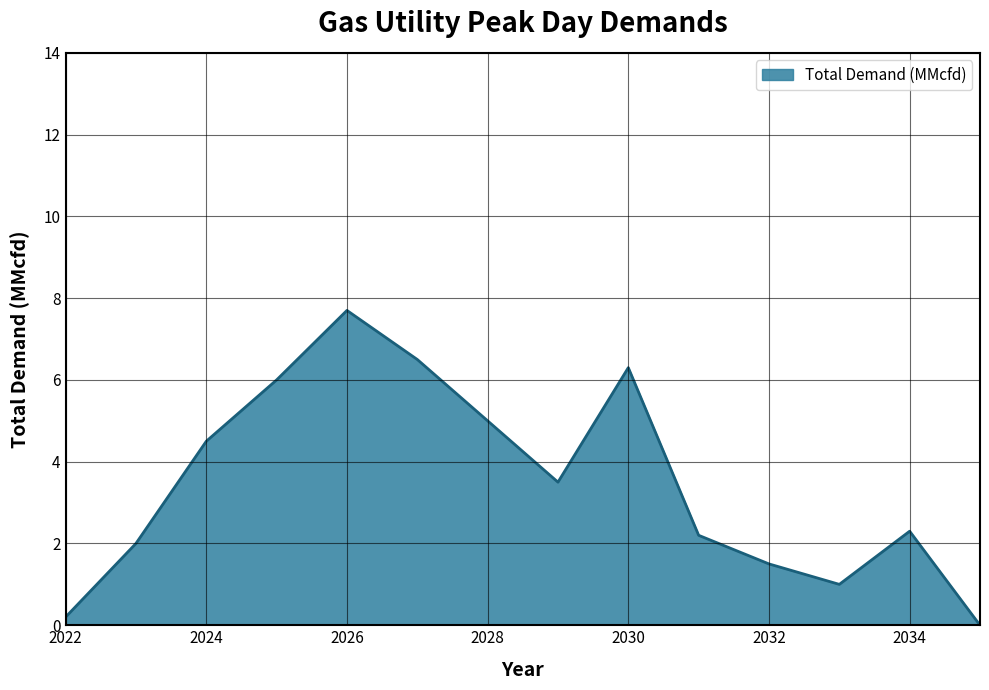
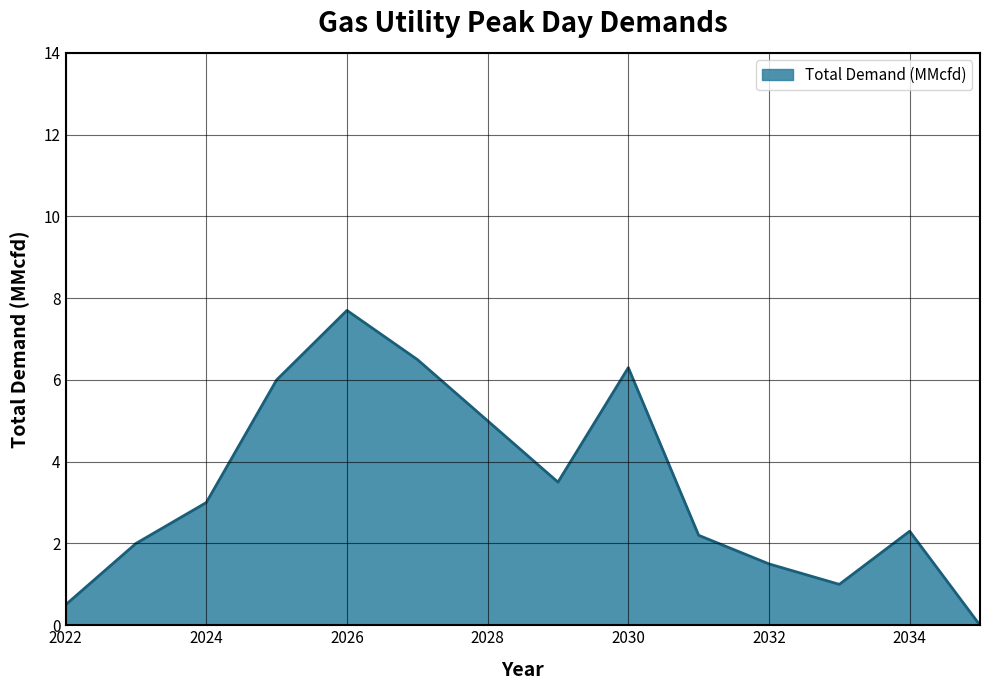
2022: 0.2 -> 0.5
2024: 4.5 -> 3.0
